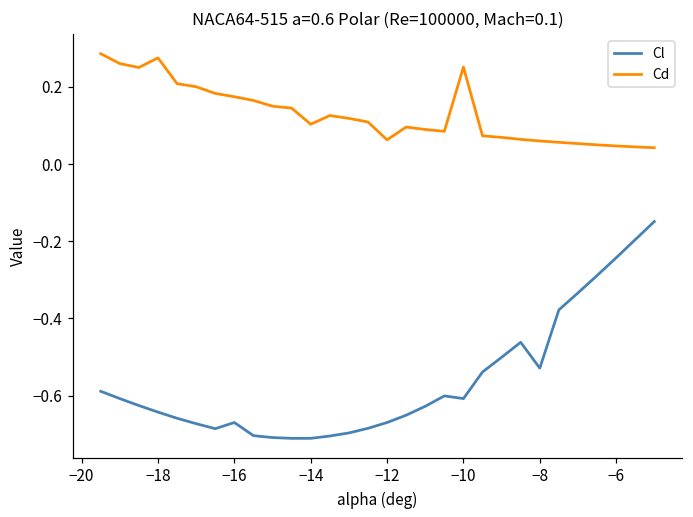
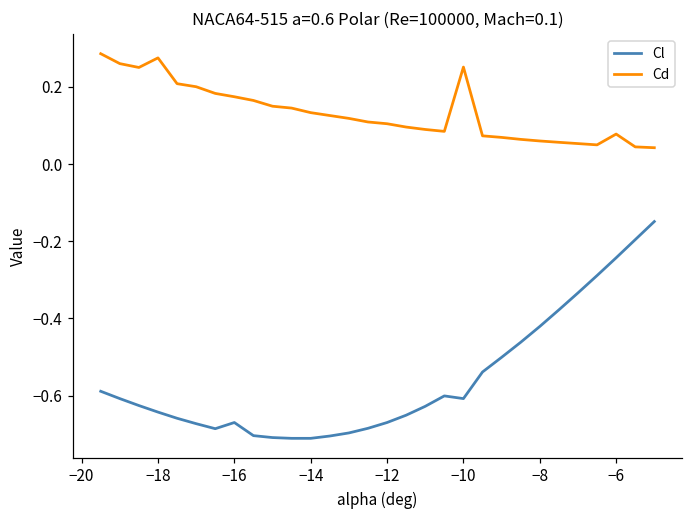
Cd, −14: 0.10 -> 0.13
Cd, −12: 0.06 -> 0.10
Cl, −8: -0.53 -> -0.42
Cd, −6: 0.05 -> 0.08
